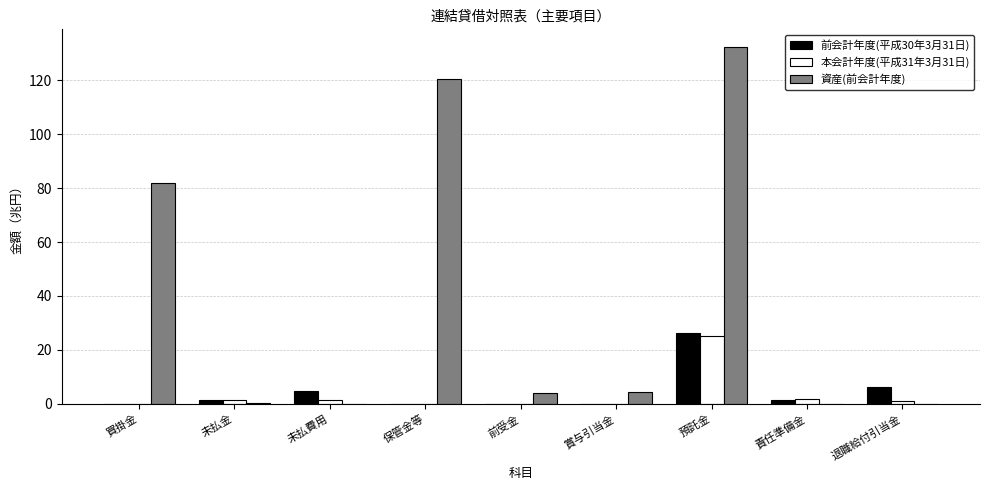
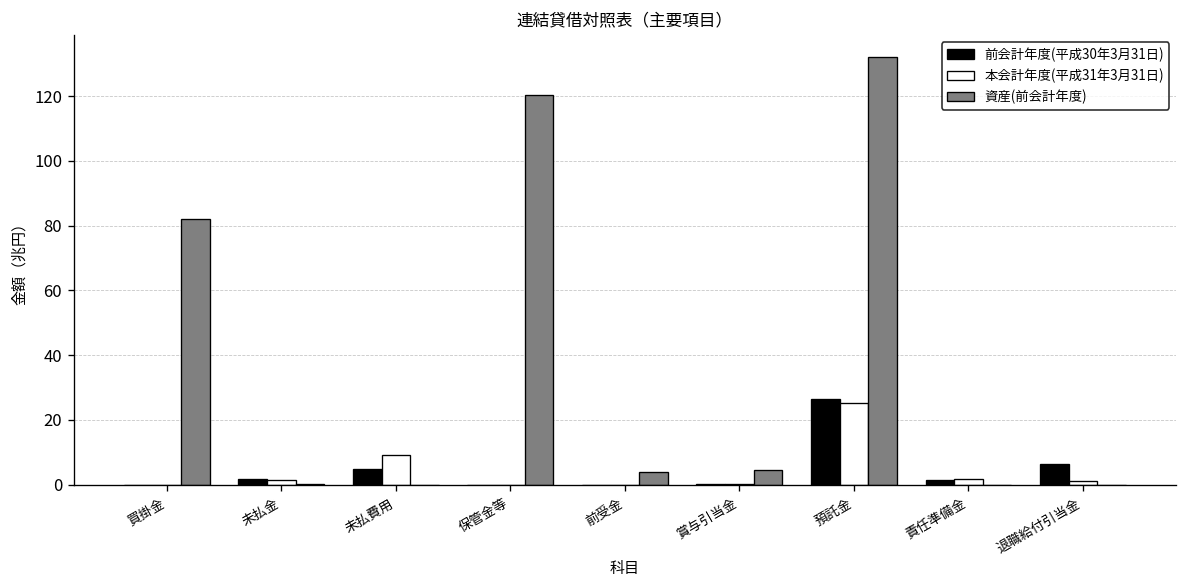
本会計年度(平成31年3月31日), 未払費用: 1 -> 9
